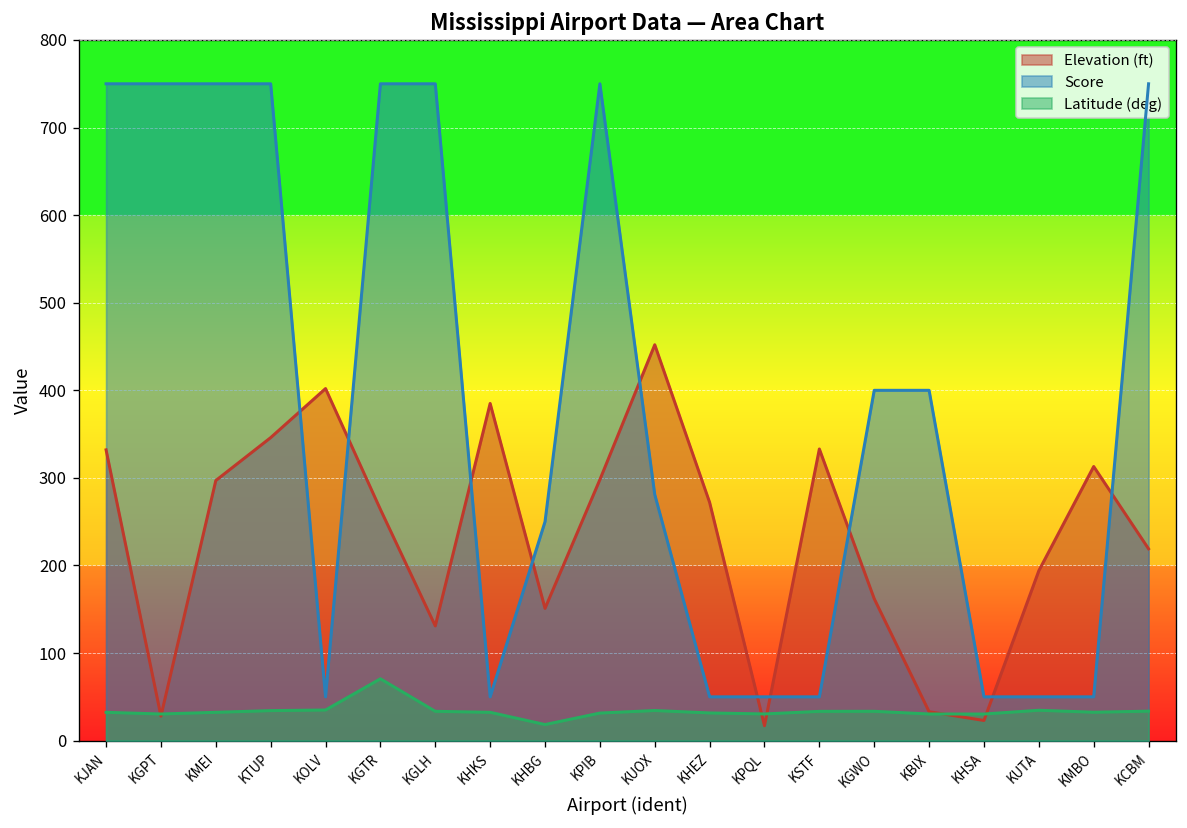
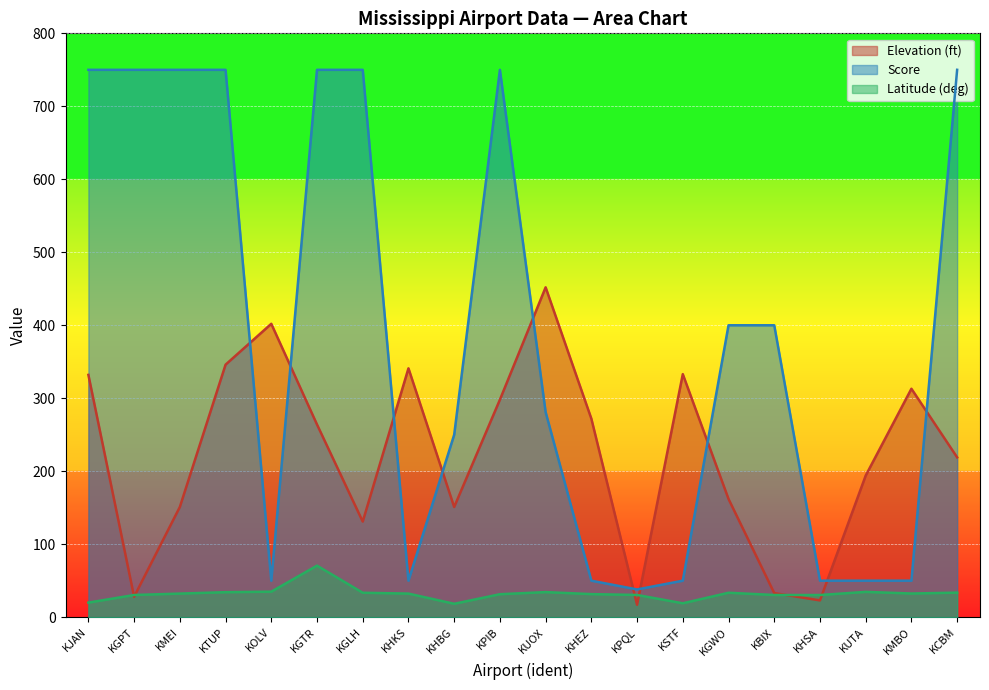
Latitude (deg), KJAN: 30 -> 20
Elevation (ft), KMEI: 300 -> 150
Elevation (ft), KHKS: 390 -> 340
Score, KPQL: 50 -> 40
Latitude (deg), KSTF: 30 -> 20
